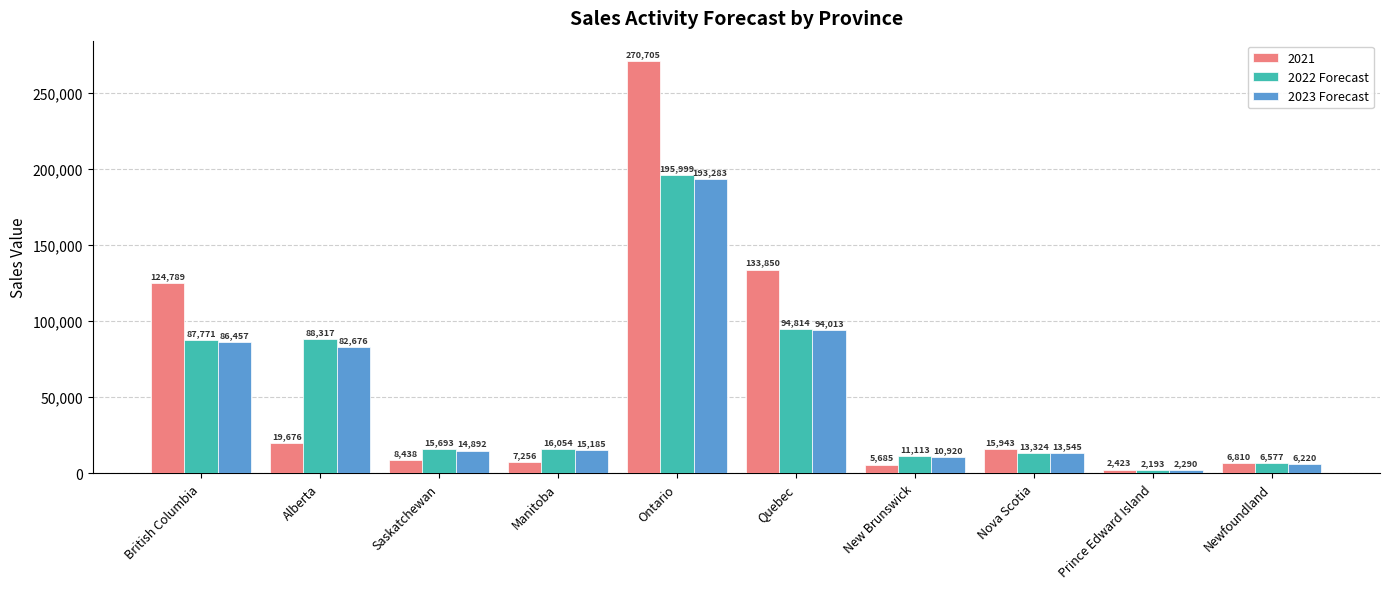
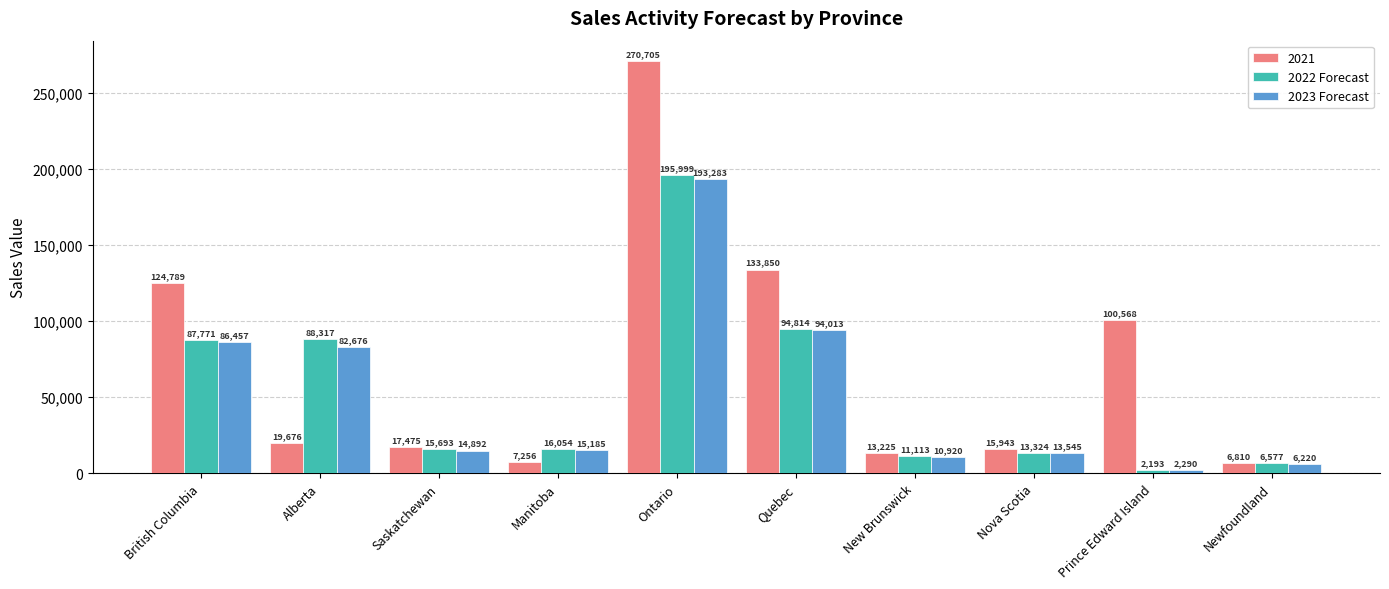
2021, Saskatchewan: 8,438 -> 17,475
2021, New Brunswick: 5,685 -> 13,225
2021, Prince Edward Island: 2,423 -> 100,568
